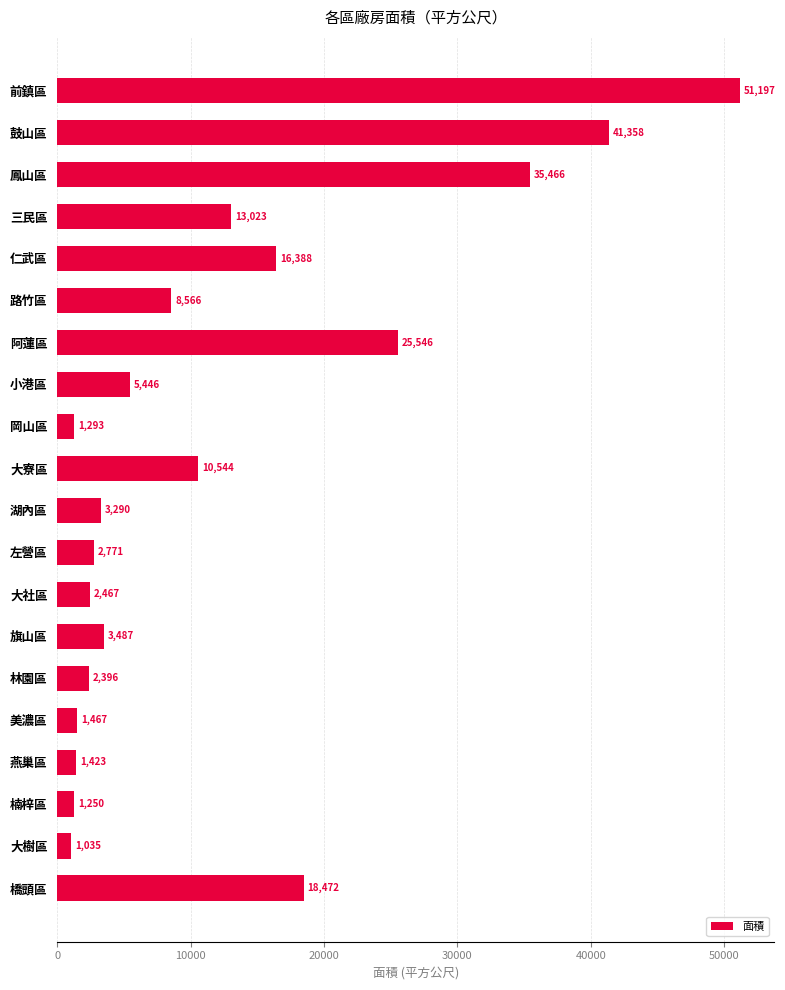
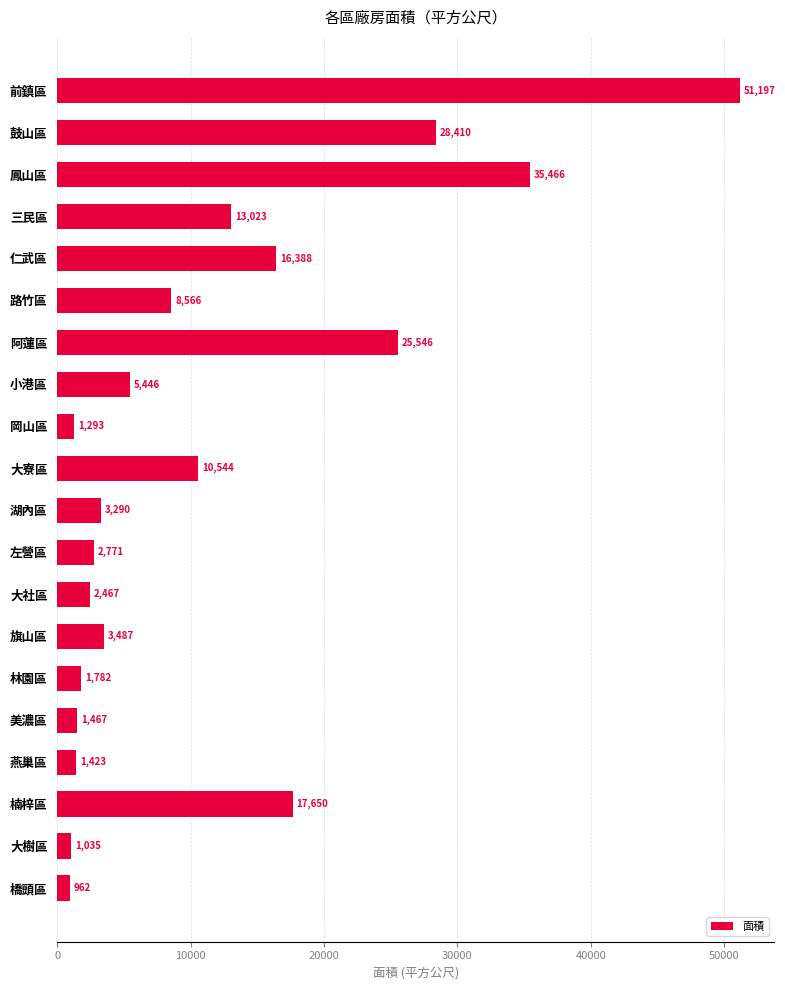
鼓山區: 41,358 -> 28,410
林園區: 2,396 -> 1,782
楠梓區: 1,250 -> 17,650
橋頭區: 18,472 -> 962
